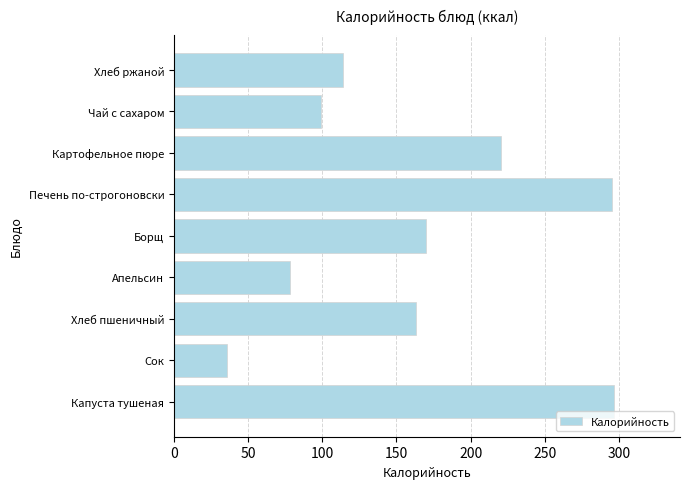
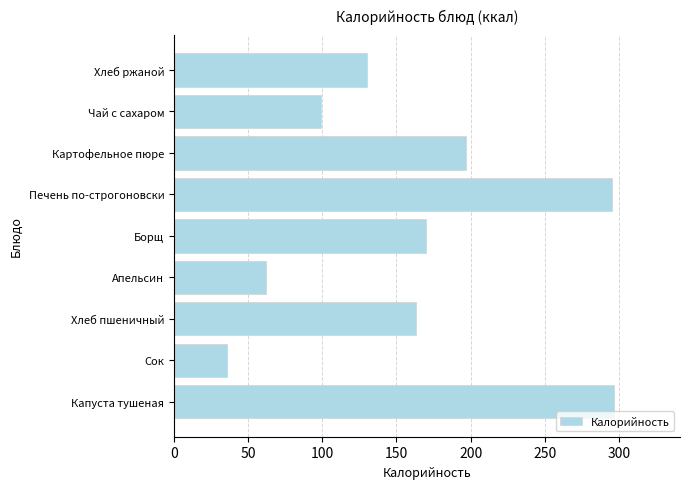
Хлеб ржаной: 114 -> 130
Картофельное пюре: 221 -> 197
Апельсин: 78 -> 62
